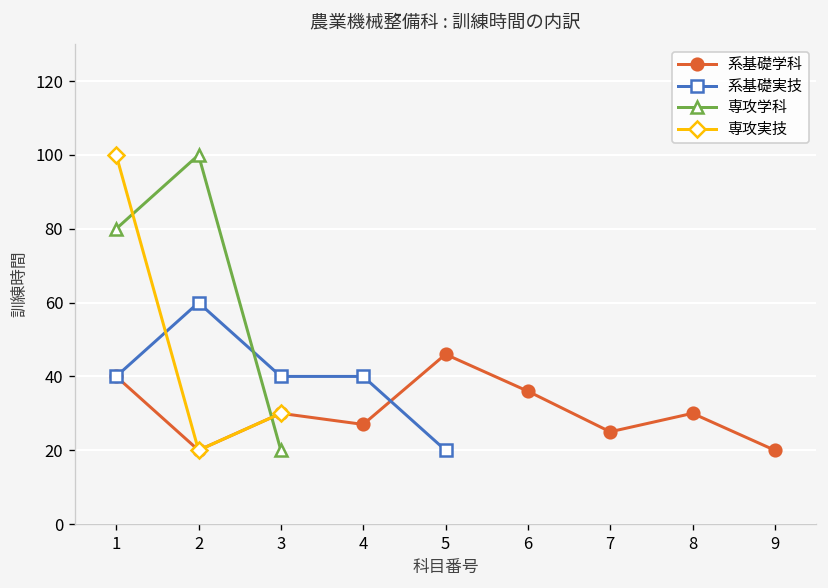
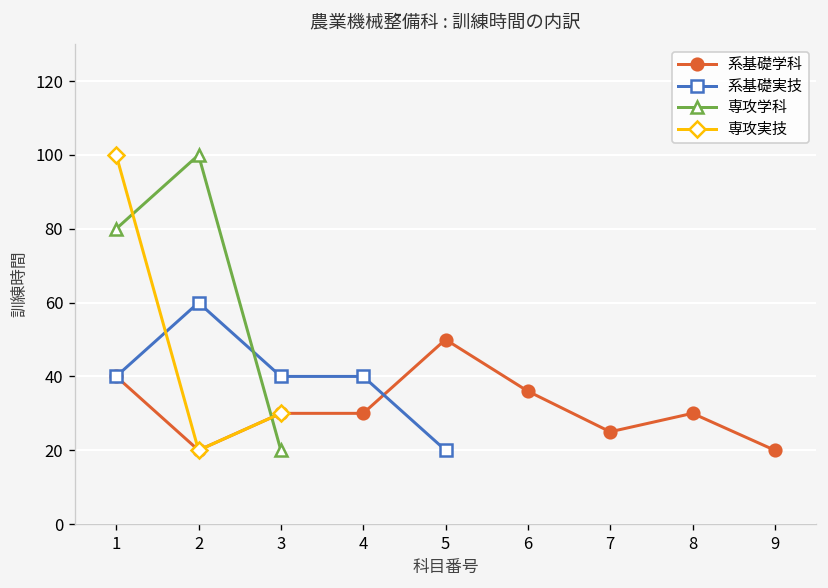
系基礎学科, 4: 27 -> 30
系基礎学科, 5: 46 -> 50
